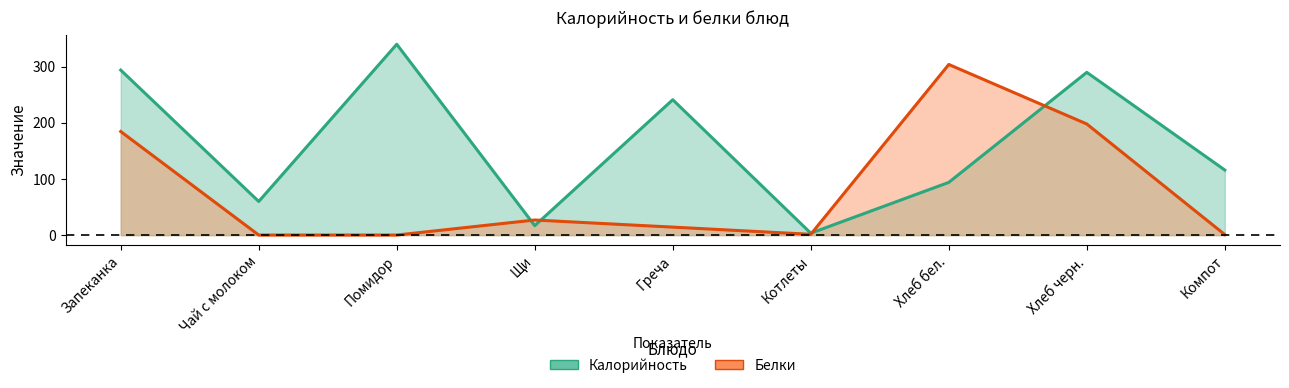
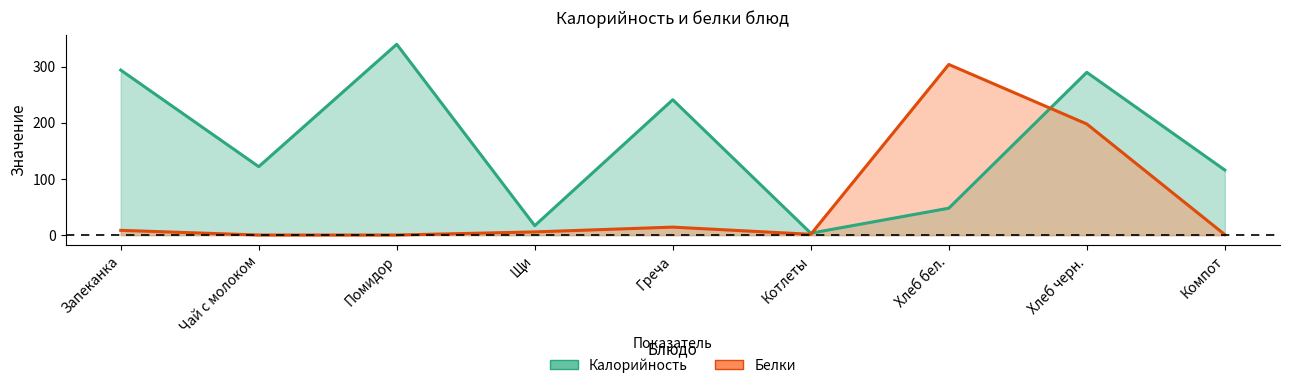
Белки, Запеканка: 180 -> 10
Калорийность, Чай с молоком: 60 -> 120
Белки, Щи: 30 -> 10
Калорийность, Хлеб бел.: 90 -> 50
